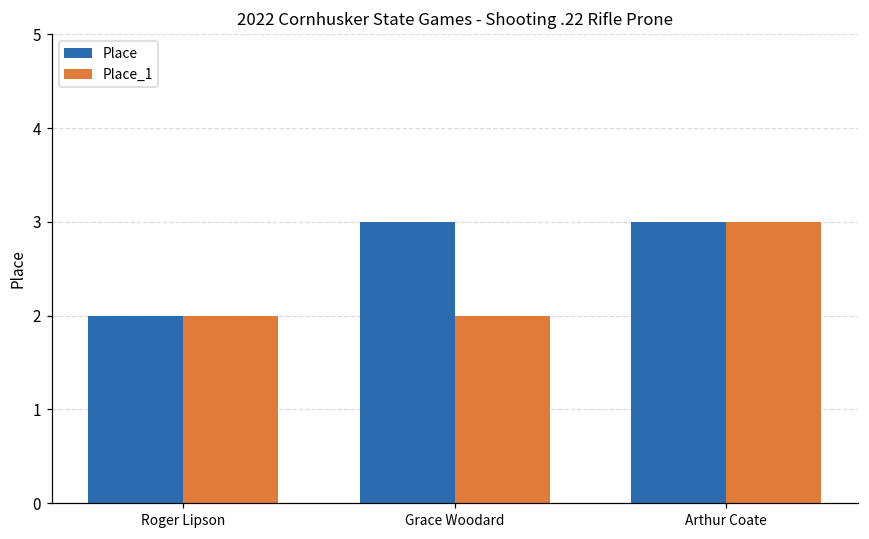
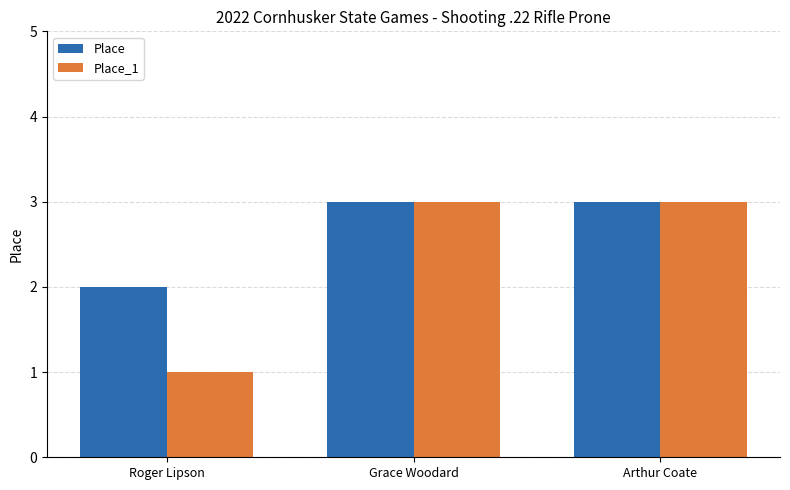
Place_1, Roger Lipson: 2 -> 1
Place_1, Grace Woodard: 2 -> 3
